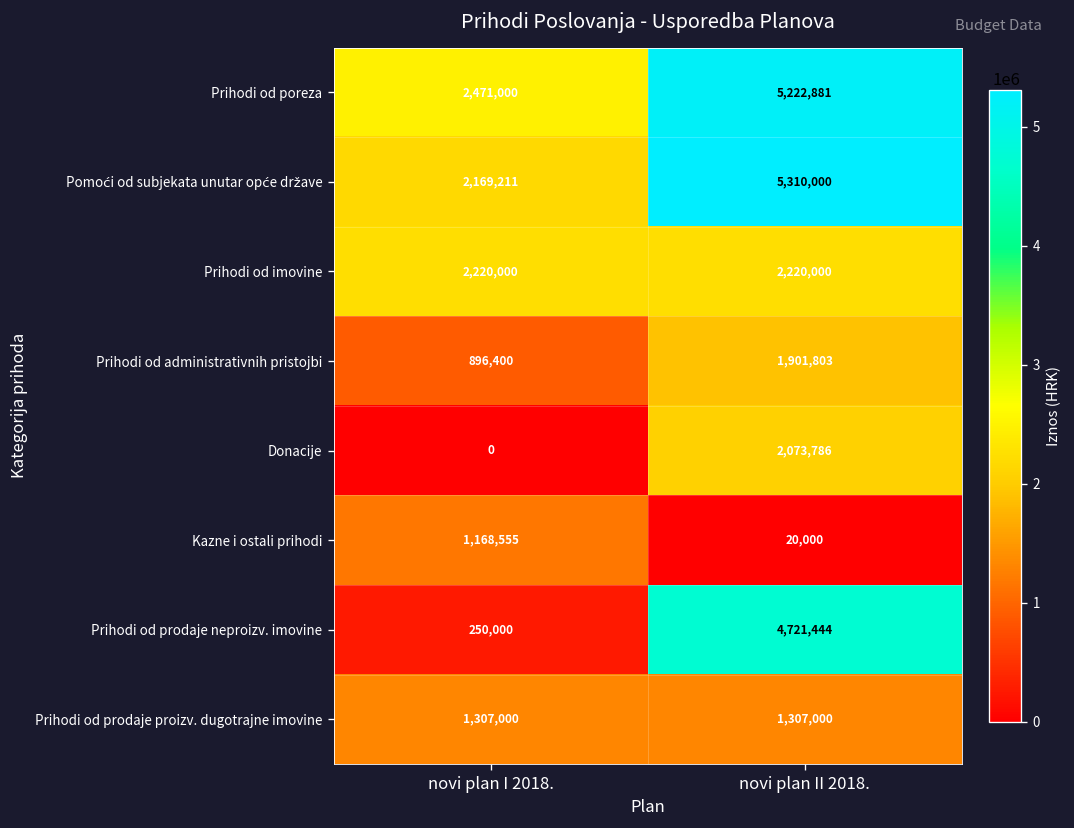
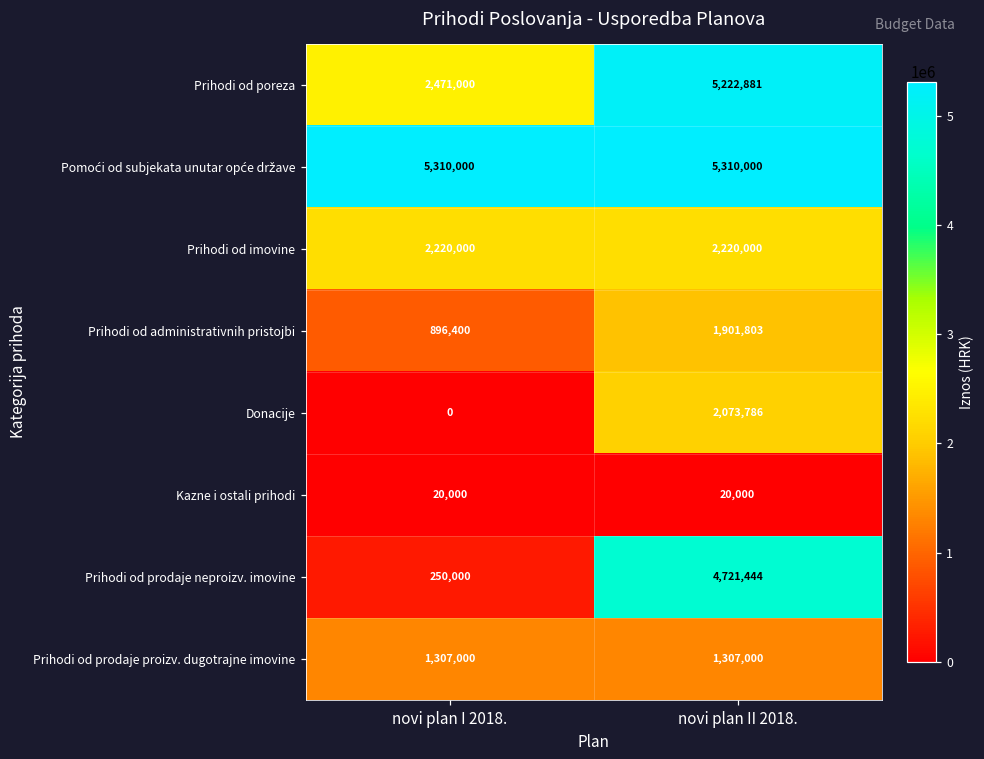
Pomoći od subjekata unutar opće države, novi plan I 2018.: 2,169,211 -> 5,310,000
Kazne i ostali prihodi, novi plan I 2018.: 1,168,555 -> 20,000
